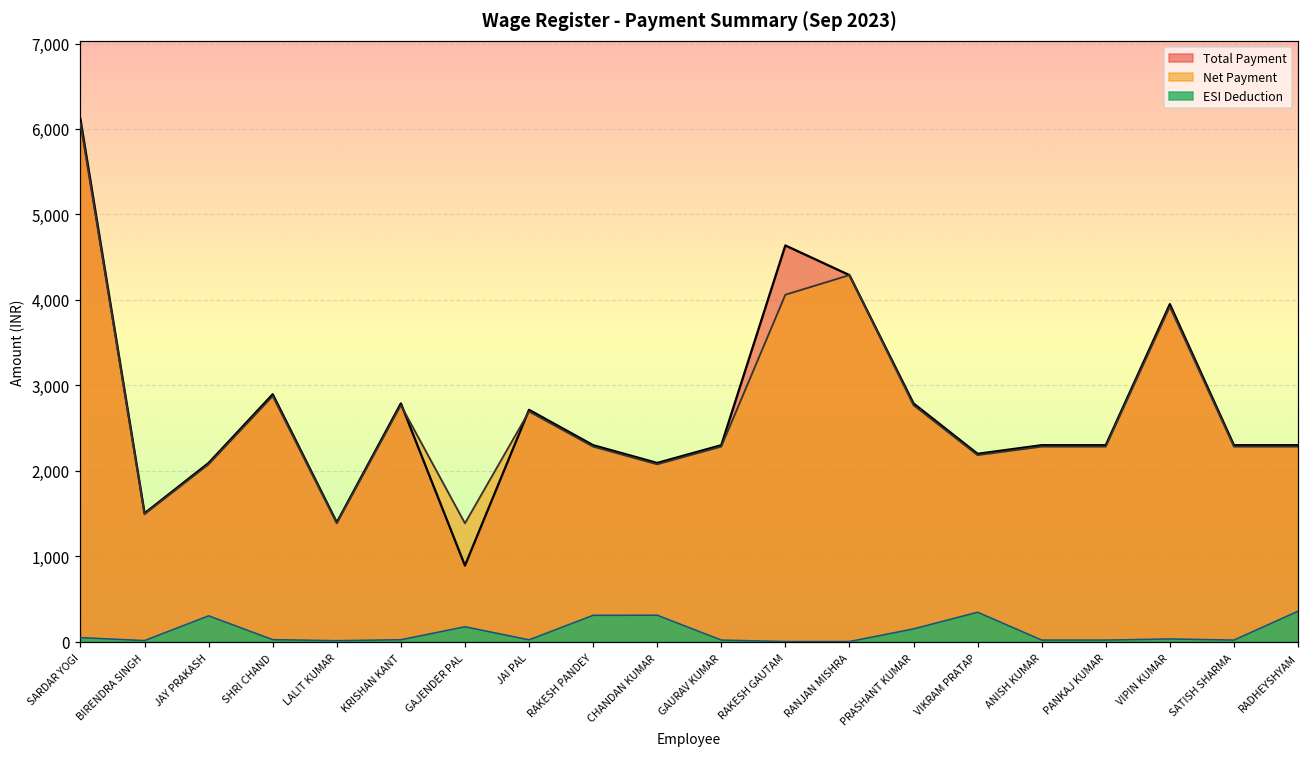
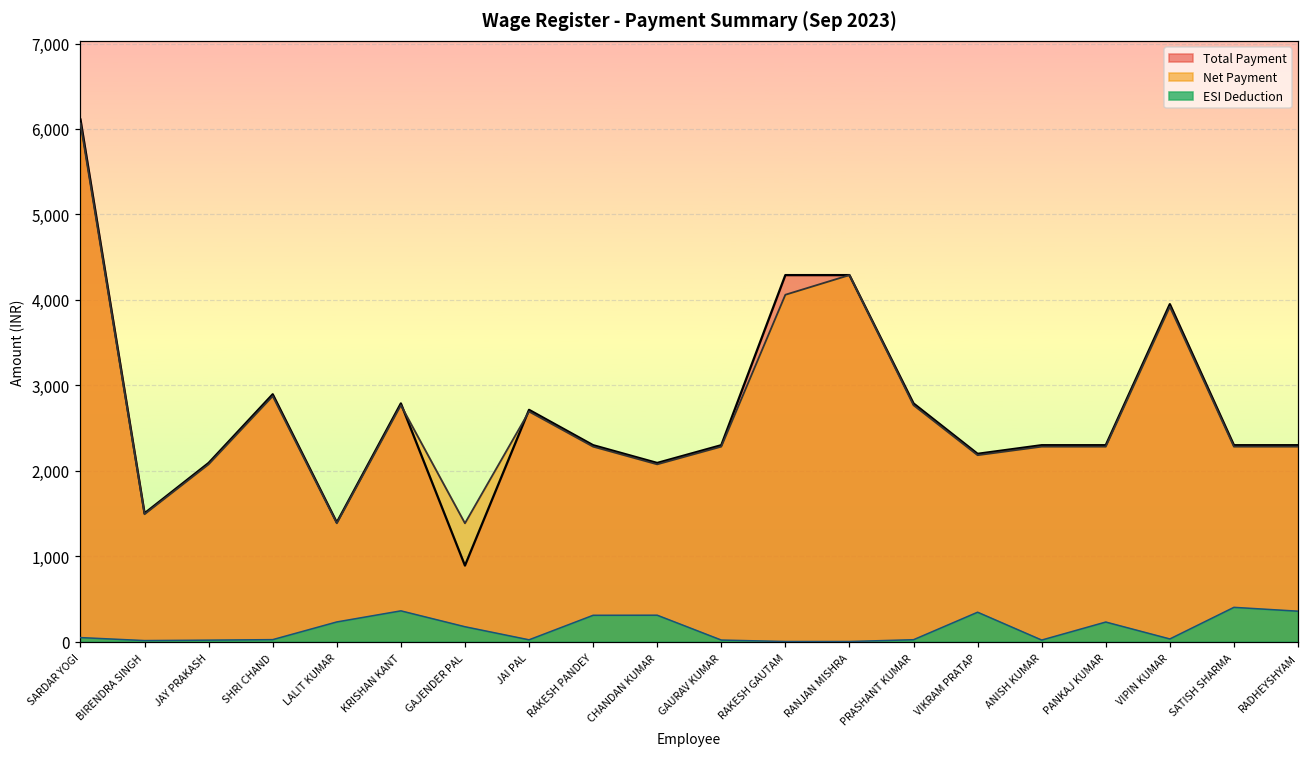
ESI Deduction, JAY PRAKASH: 300 -> 0
ESI Deduction, LALIT KUMAR: 0 -> 200
ESI Deduction, KRISHAN KANT: 0 -> 400
Total Payment, RAKESH GAUTAM: 4,600 -> 4,300
ESI Deduction, PRASHANT KUMAR: 100 -> 0
ESI Deduction, PANKAJ KUMAR: 0 -> 200
ESI Deduction, SATISH SHARMA: 0 -> 400
